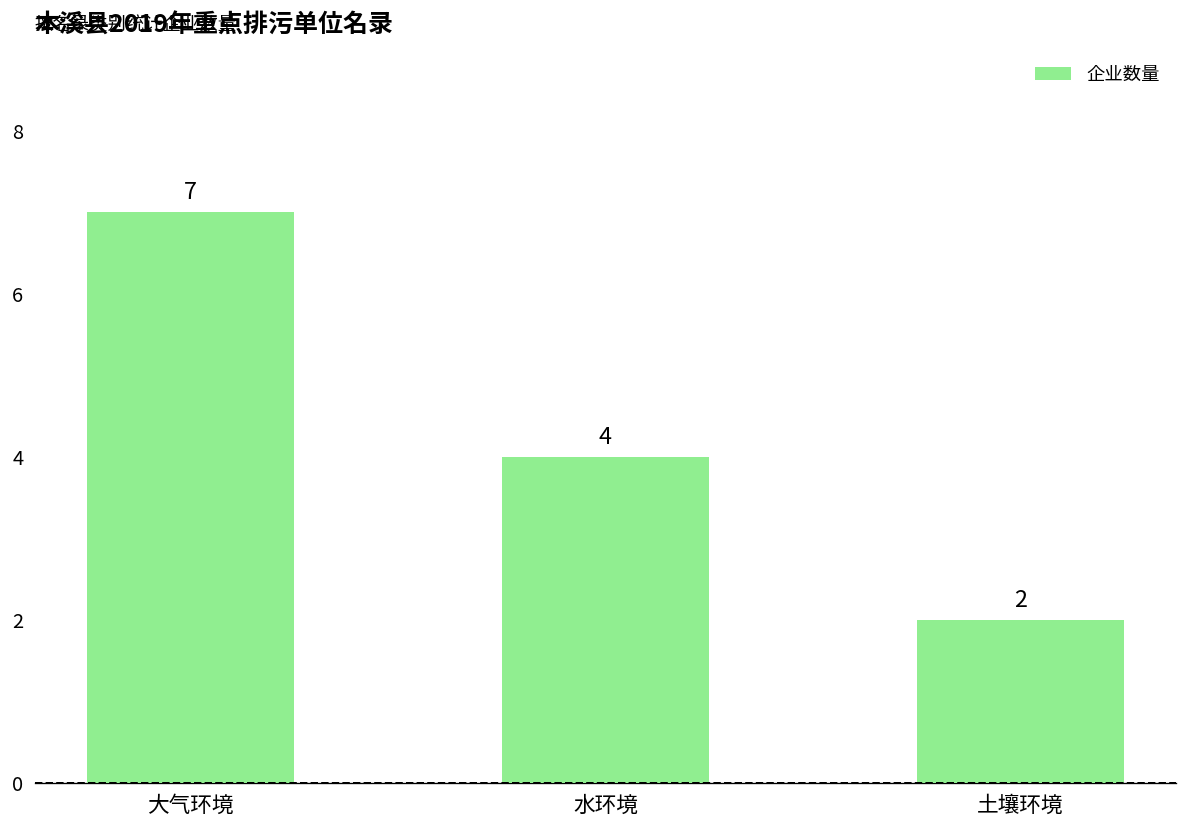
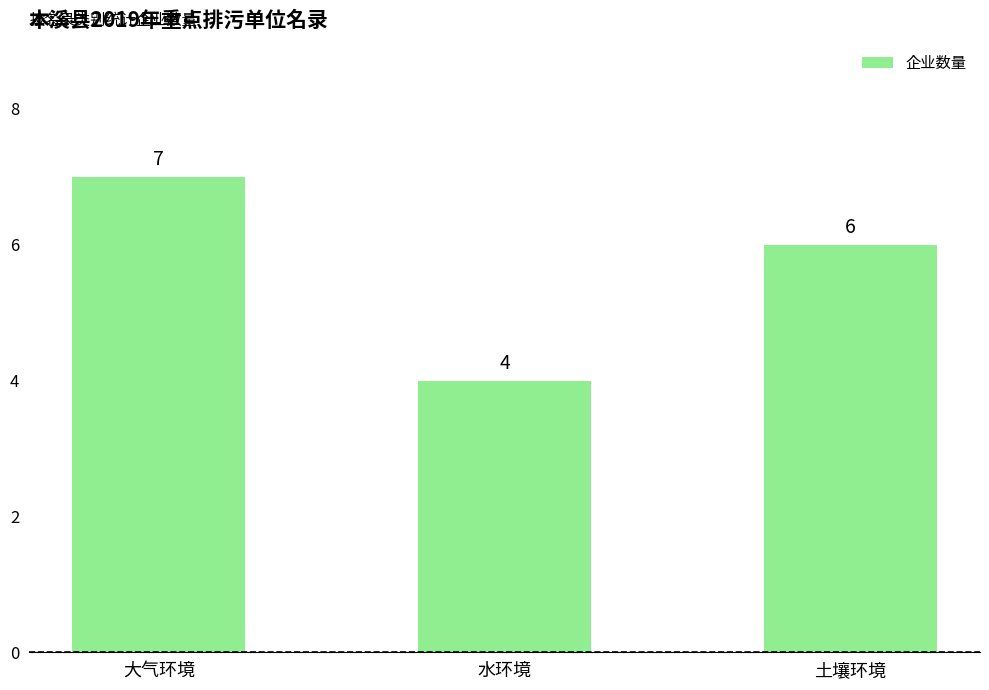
土壤环境: 2 -> 6
